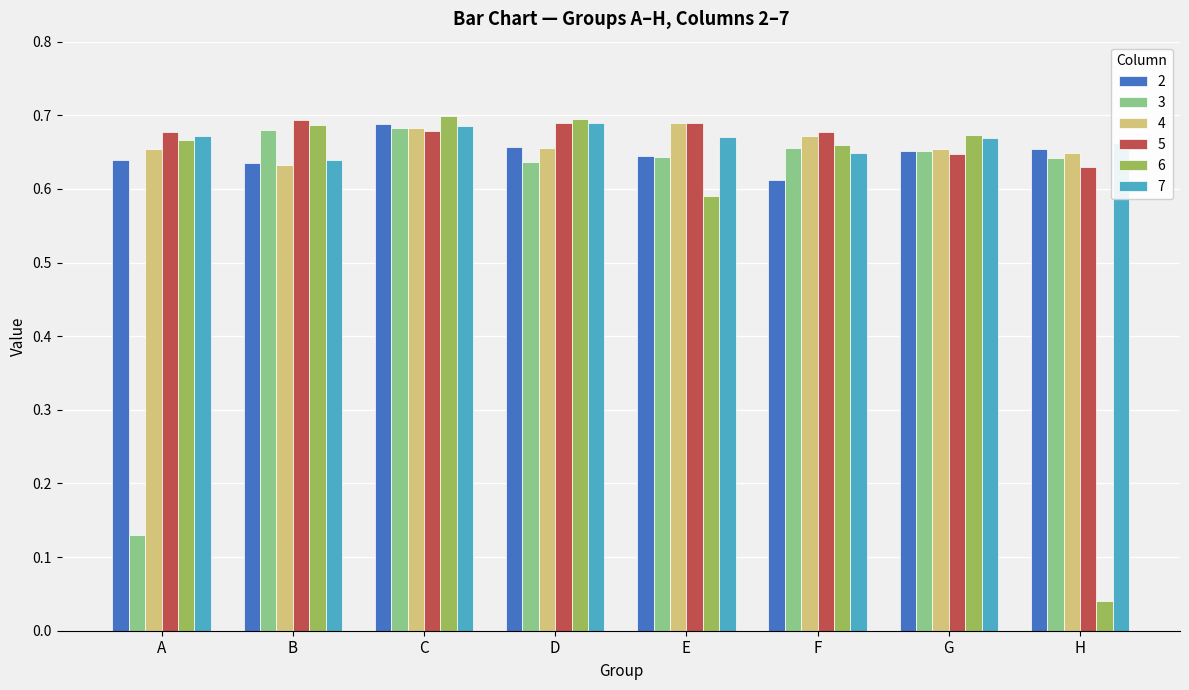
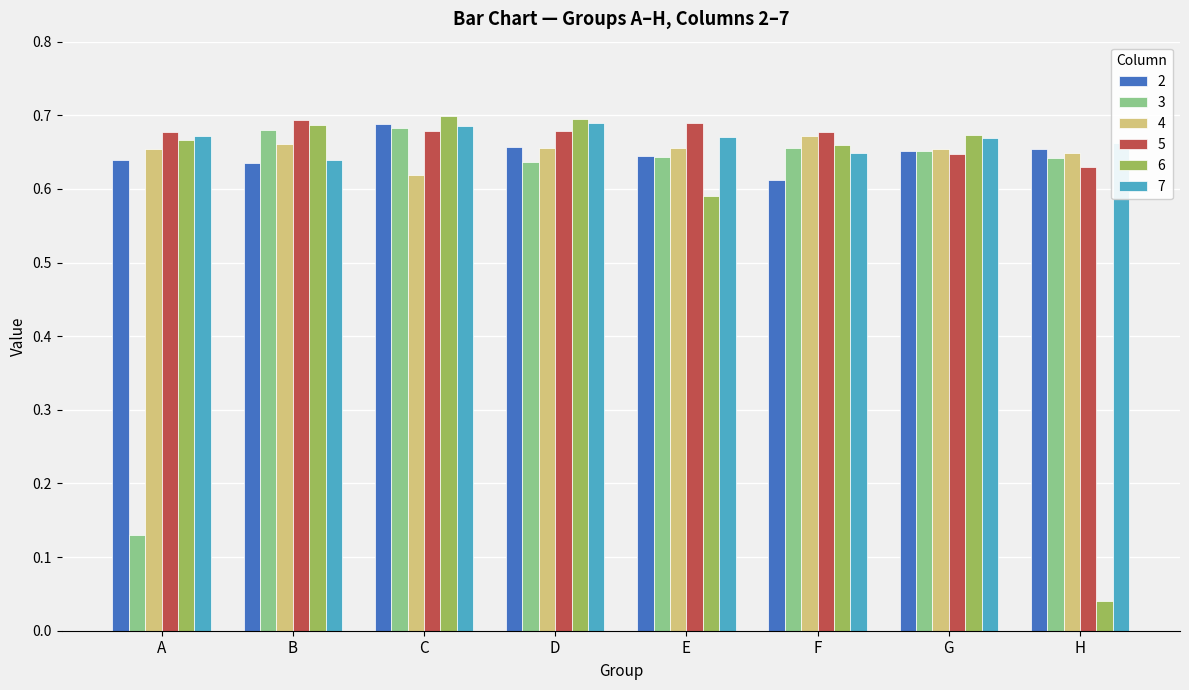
4, B: 0.63 -> 0.66
4, C: 0.68 -> 0.62
5, D: 0.69 -> 0.68
4, E: 0.69 -> 0.66
